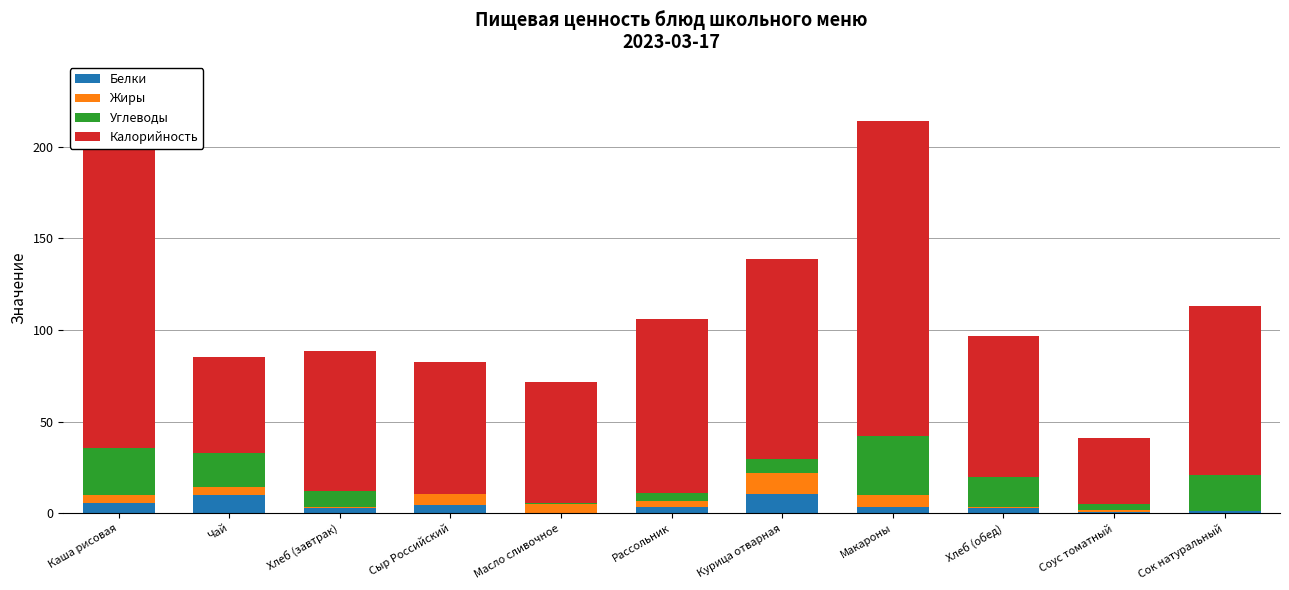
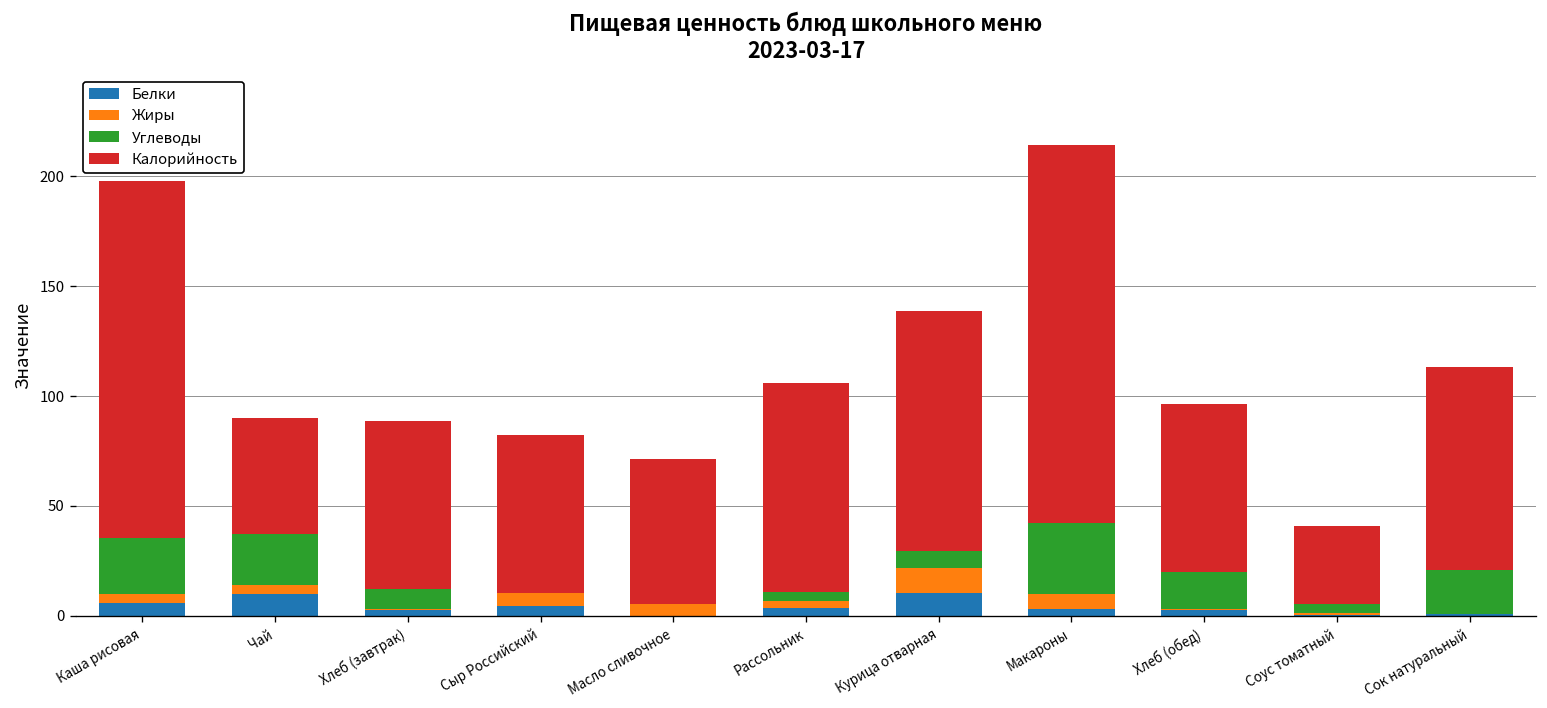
Углеводы, Чай: 19 -> 23
